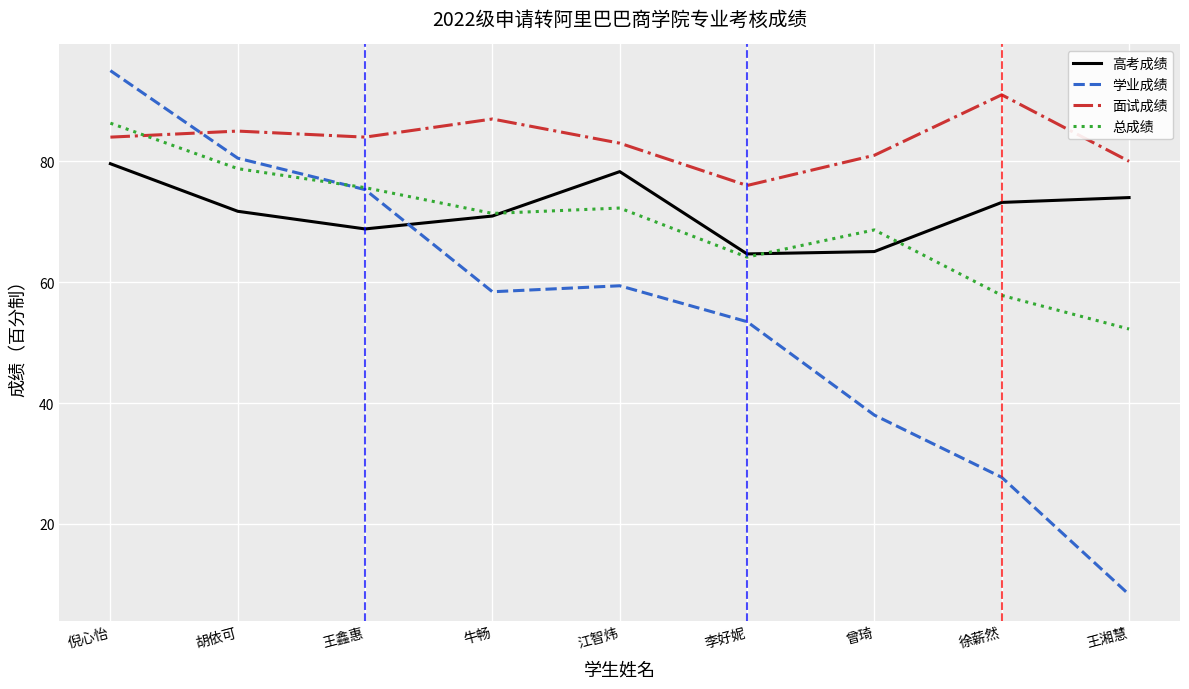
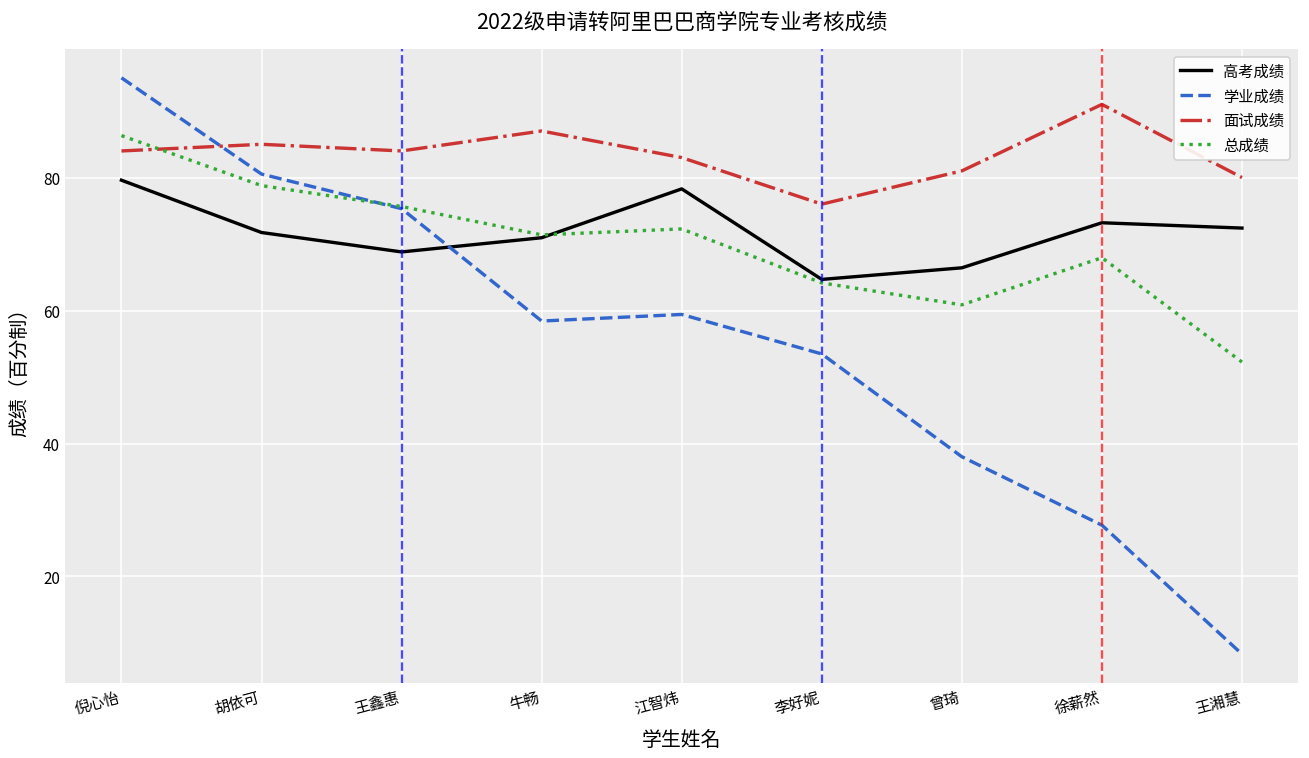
高考成绩, 曾琦: 65 -> 66
总成绩, 曾琦: 69 -> 61
总成绩, 徐薪然: 58 -> 68
高考成绩, 王湘慧: 74 -> 72
